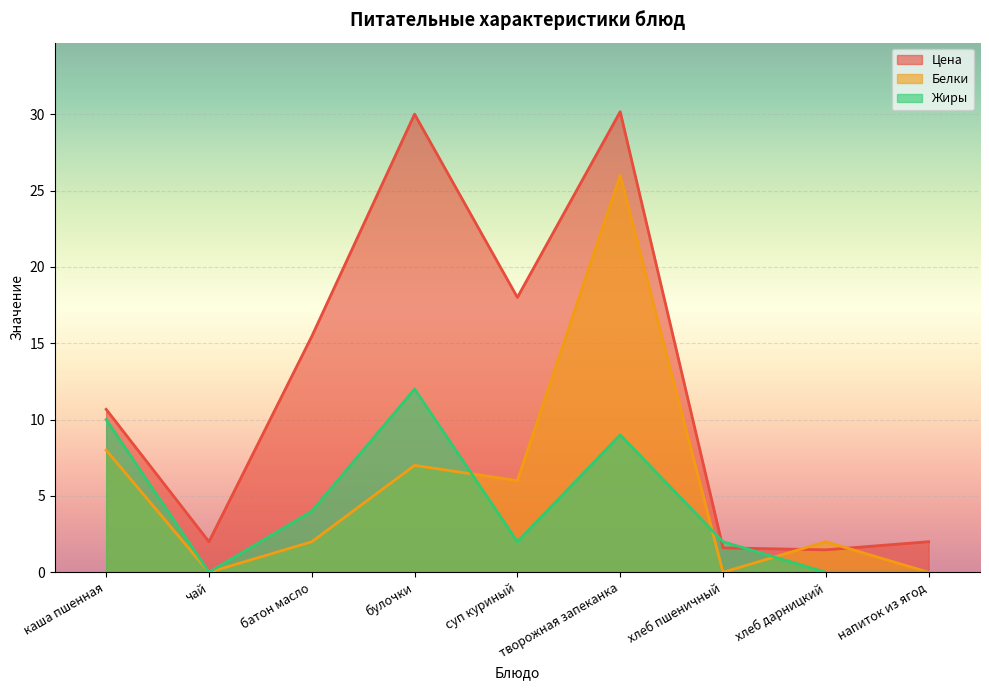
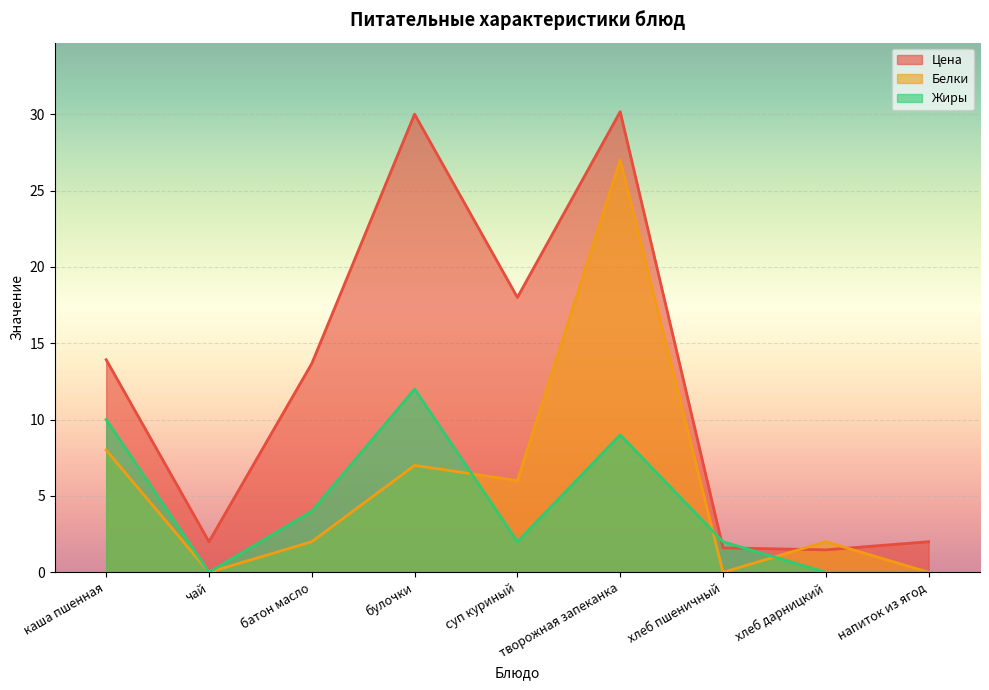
Цена, каша пшенная: 10.7 -> 13.9
Цена, батон масло: 15.5 -> 13.7
Белки, творожная запеканка: 26 -> 27
